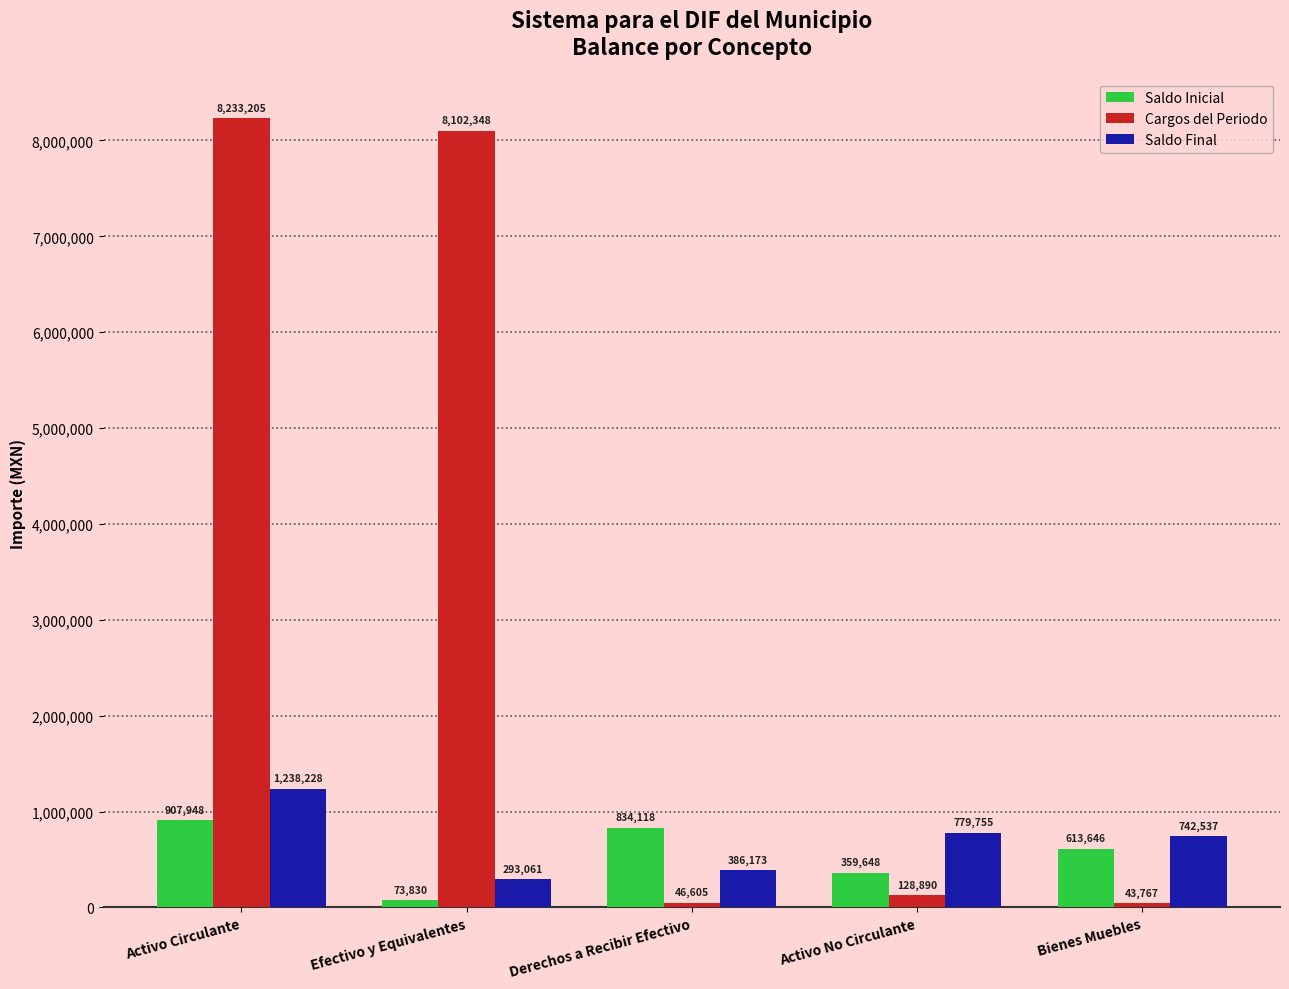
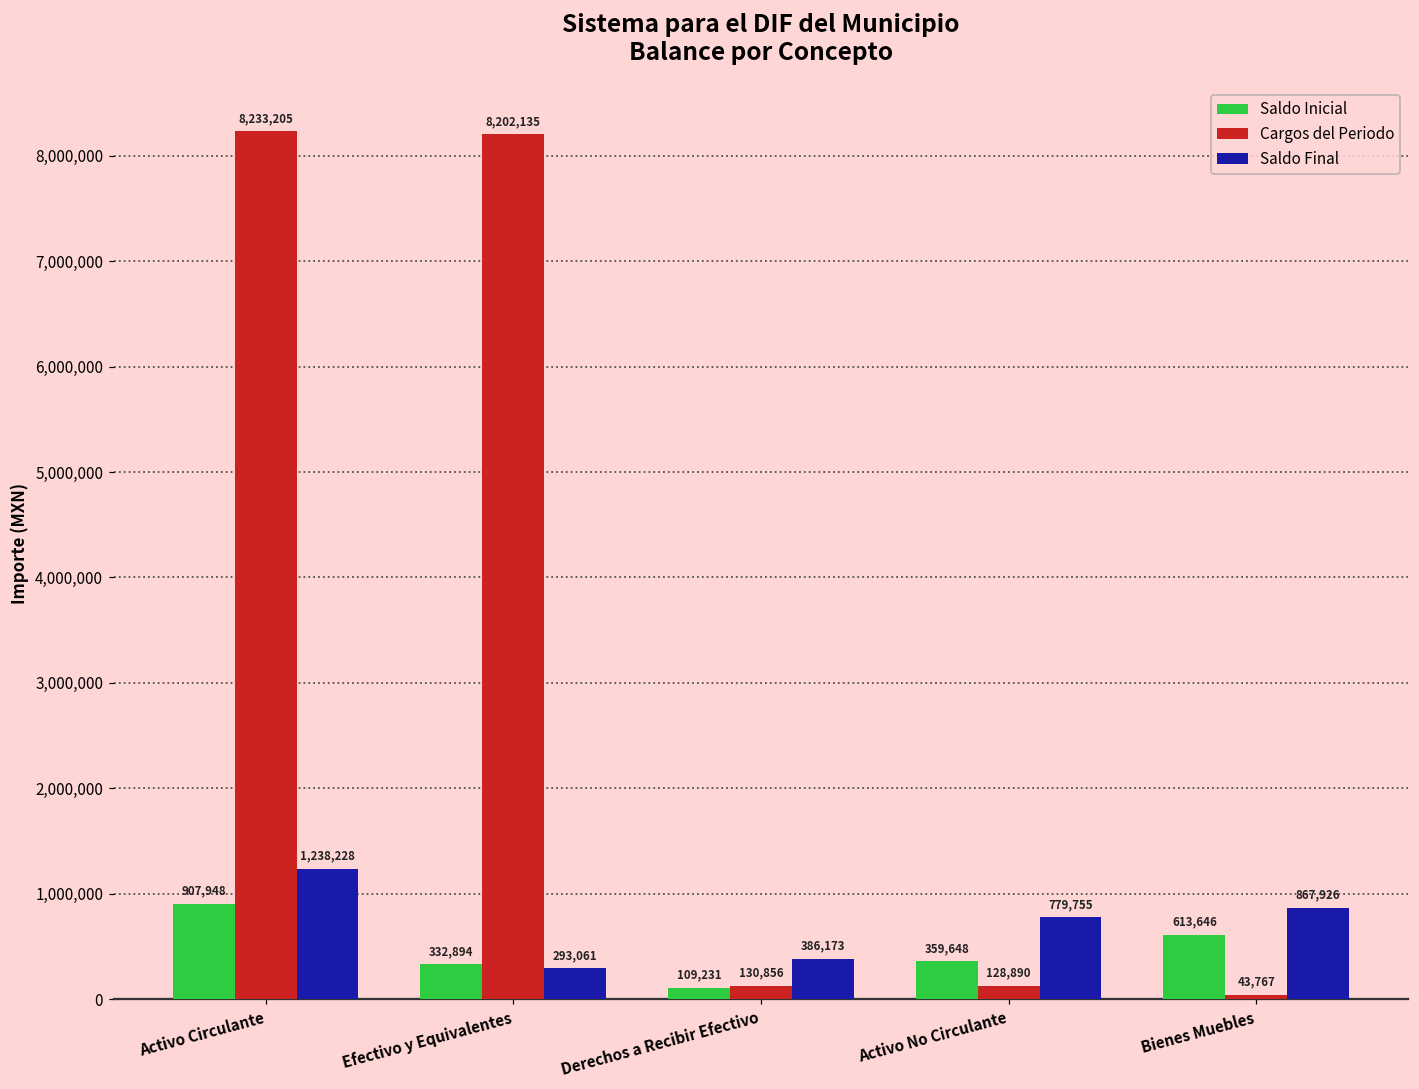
Saldo Inicial, Efectivo y Equivalentes: 73,830 -> 332,894
Cargos del Periodo, Efectivo y Equivalentes: 8,102,348 -> 8,202,135
Saldo Inicial, Derechos a Recibir Efectivo: 834,118 -> 109,231
Cargos del Periodo, Derechos a Recibir Efectivo: 46,605 -> 130,856
Saldo Final, Bienes Muebles: 742,537 -> 867,926
